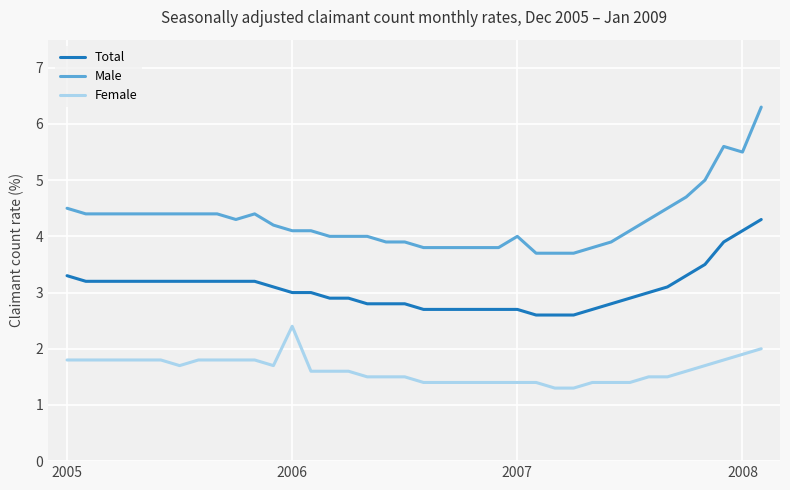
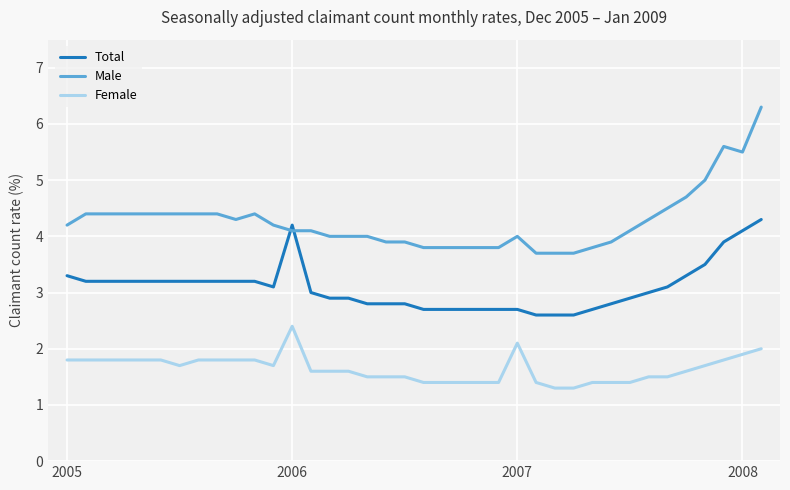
Male, 2005: 4.5 -> 4.2
Total, 2006: 3.0 -> 4.2
Female, 2007: 1.4 -> 2.1
